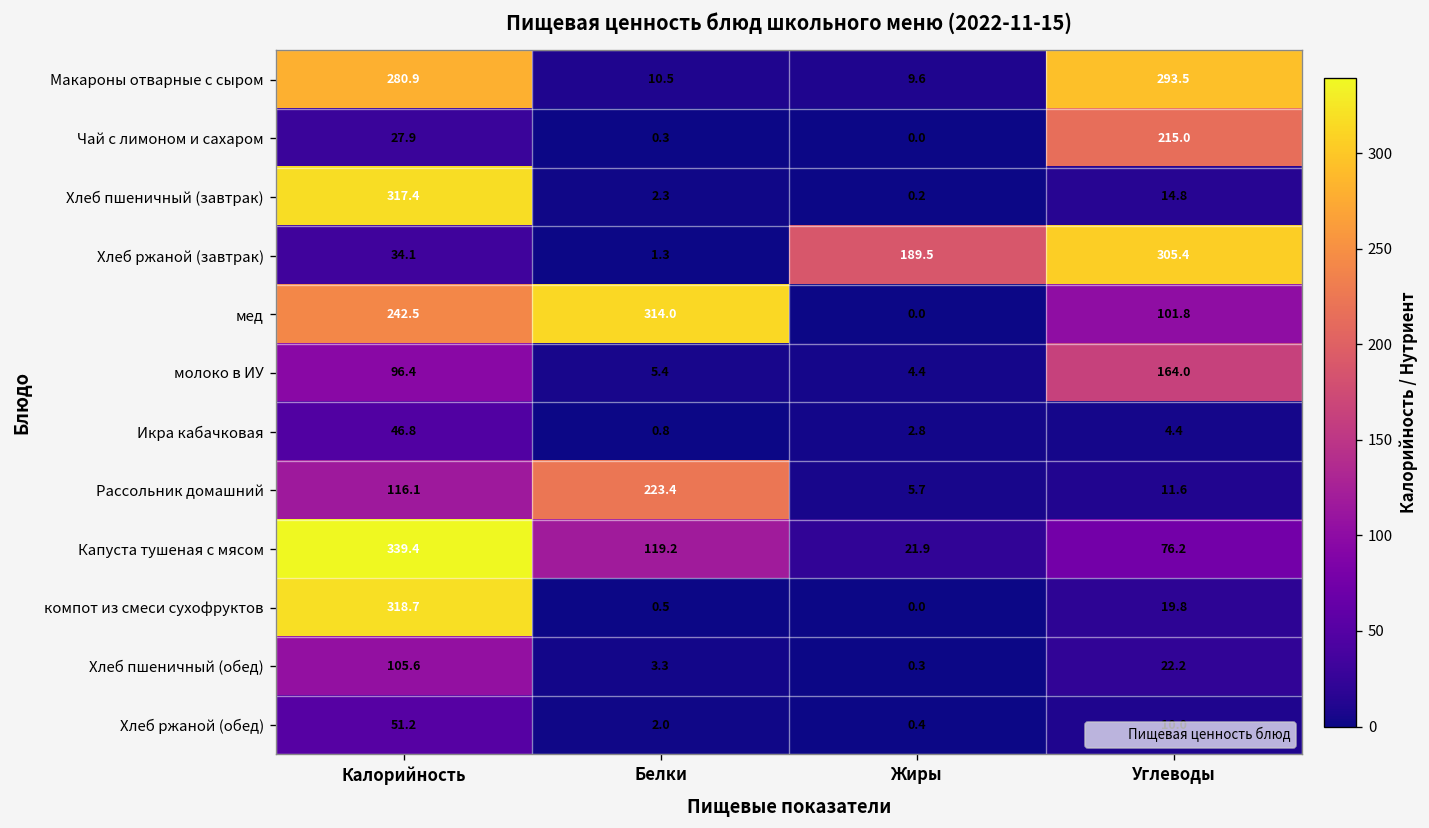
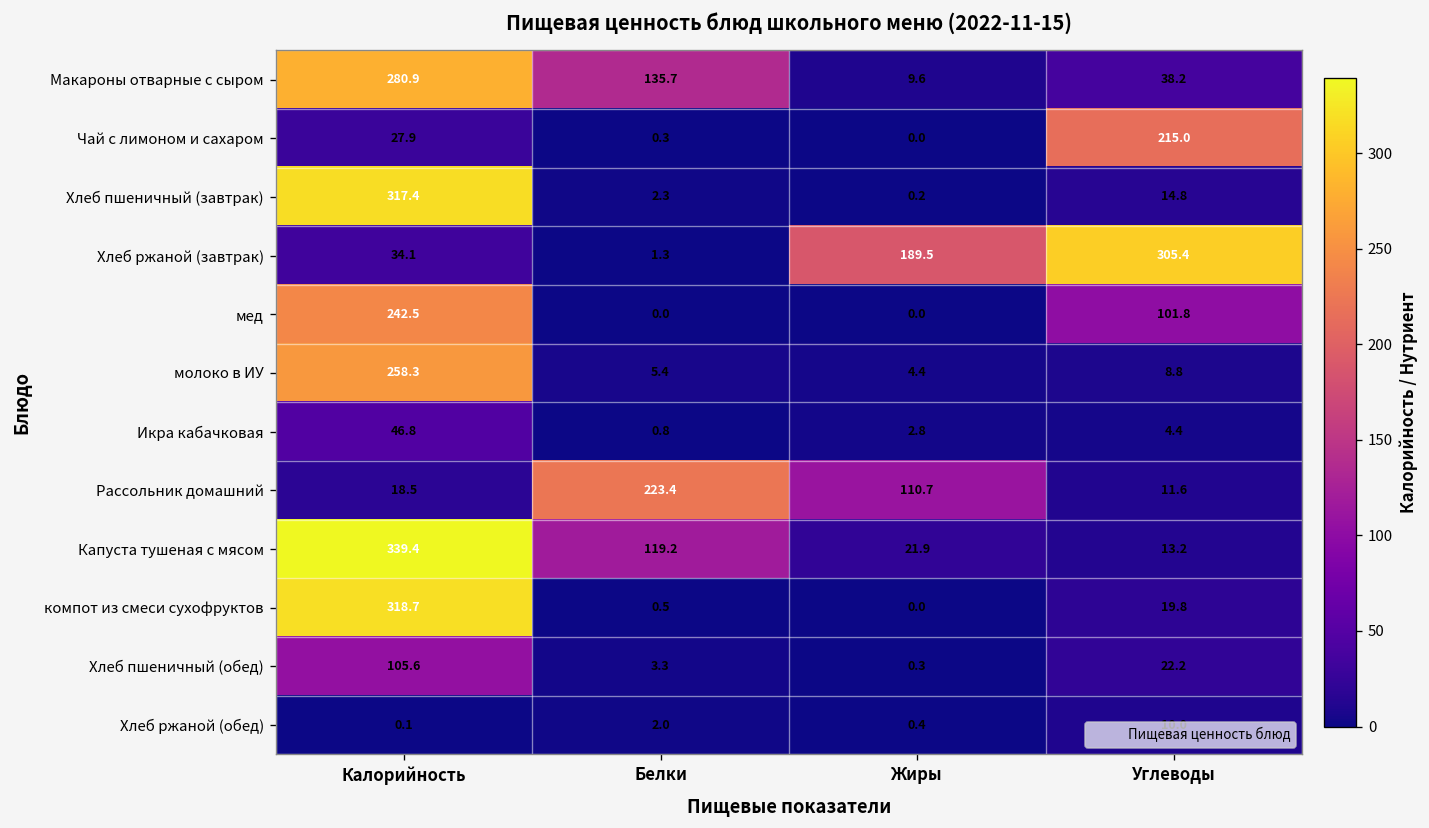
Макароны отварные с сыром, Белки: 10.5 -> 135.7
Макароны отварные с сыром, Углеводы: 293.5 -> 38.2
мед, Белки: 314.0 -> 0.0
молоко в ИУ, Калорийность: 96.4 -> 258.3
молоко в ИУ, Углеводы: 164.0 -> 8.8
Рассольник домашний, Калорийность: 116.1 -> 18.5
Рассольник домашний, Жиры: 5.7 -> 110.7
Капуста тушеная с мясом, Углеводы: 76.2 -> 13.2
Хлеб ржаной (обед), Калорийность: 51.2 -> 0.1
